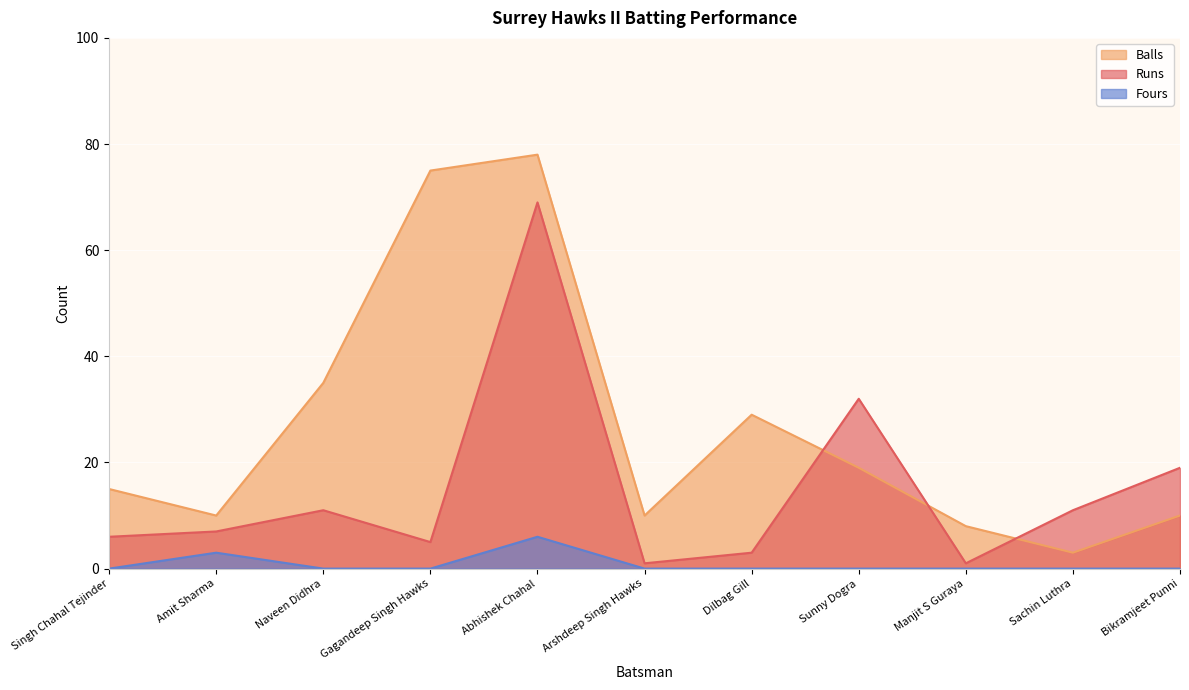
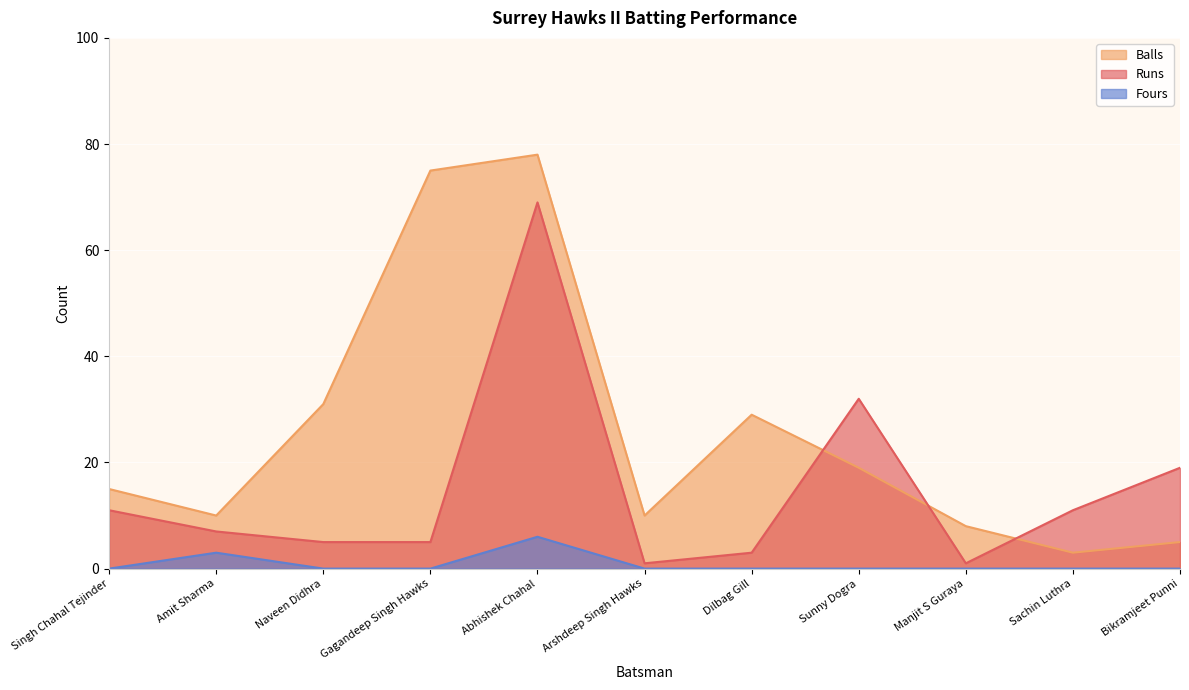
Runs, Singh Chahal Tejinder: 6 -> 11
Balls, Naveen Didhra: 35 -> 31
Runs, Naveen Didhra: 11 -> 5
Balls, Bikramjeet Punni: 10 -> 5
